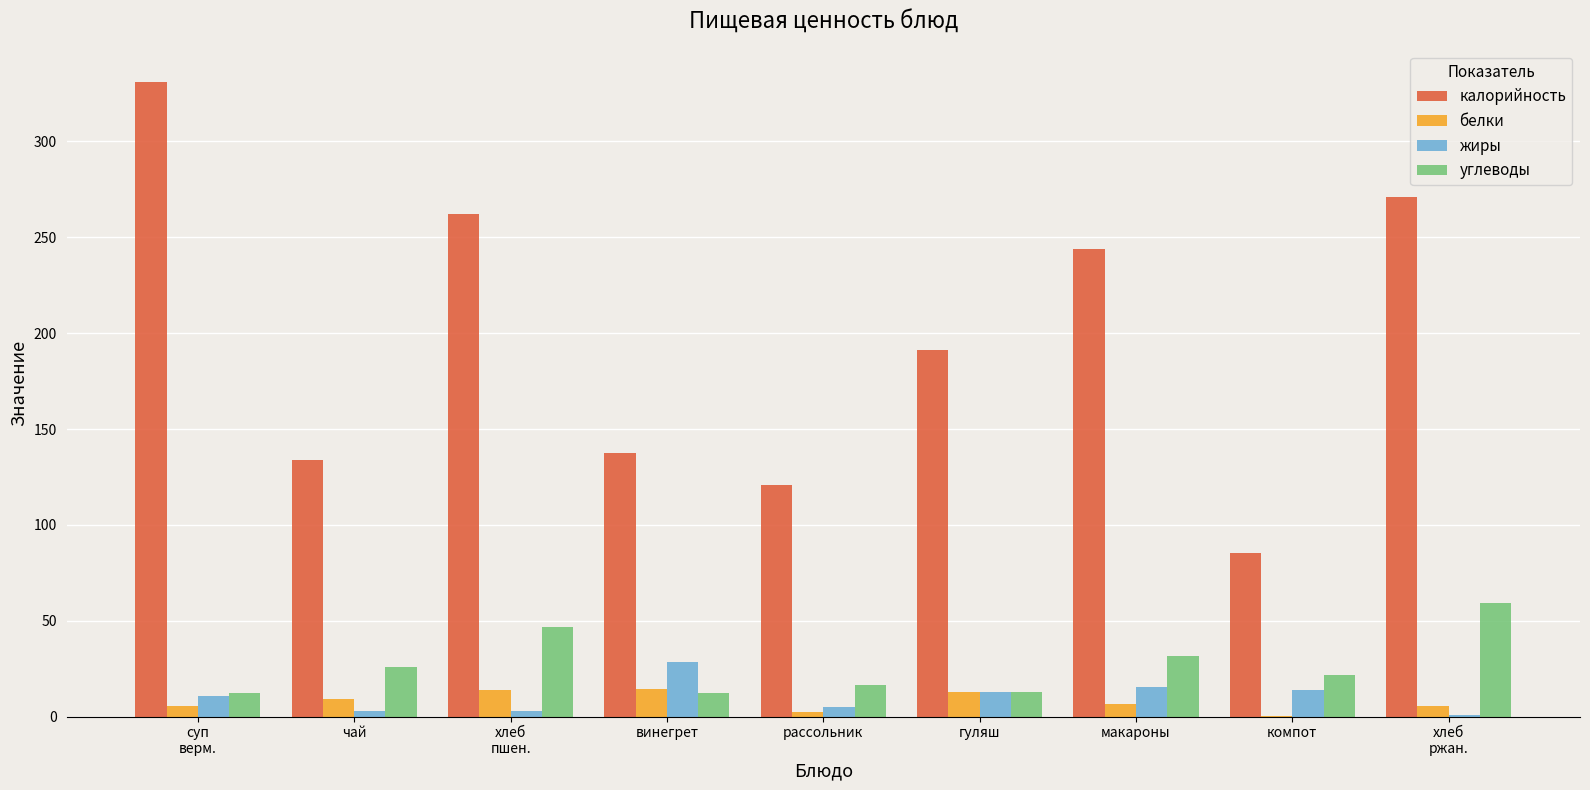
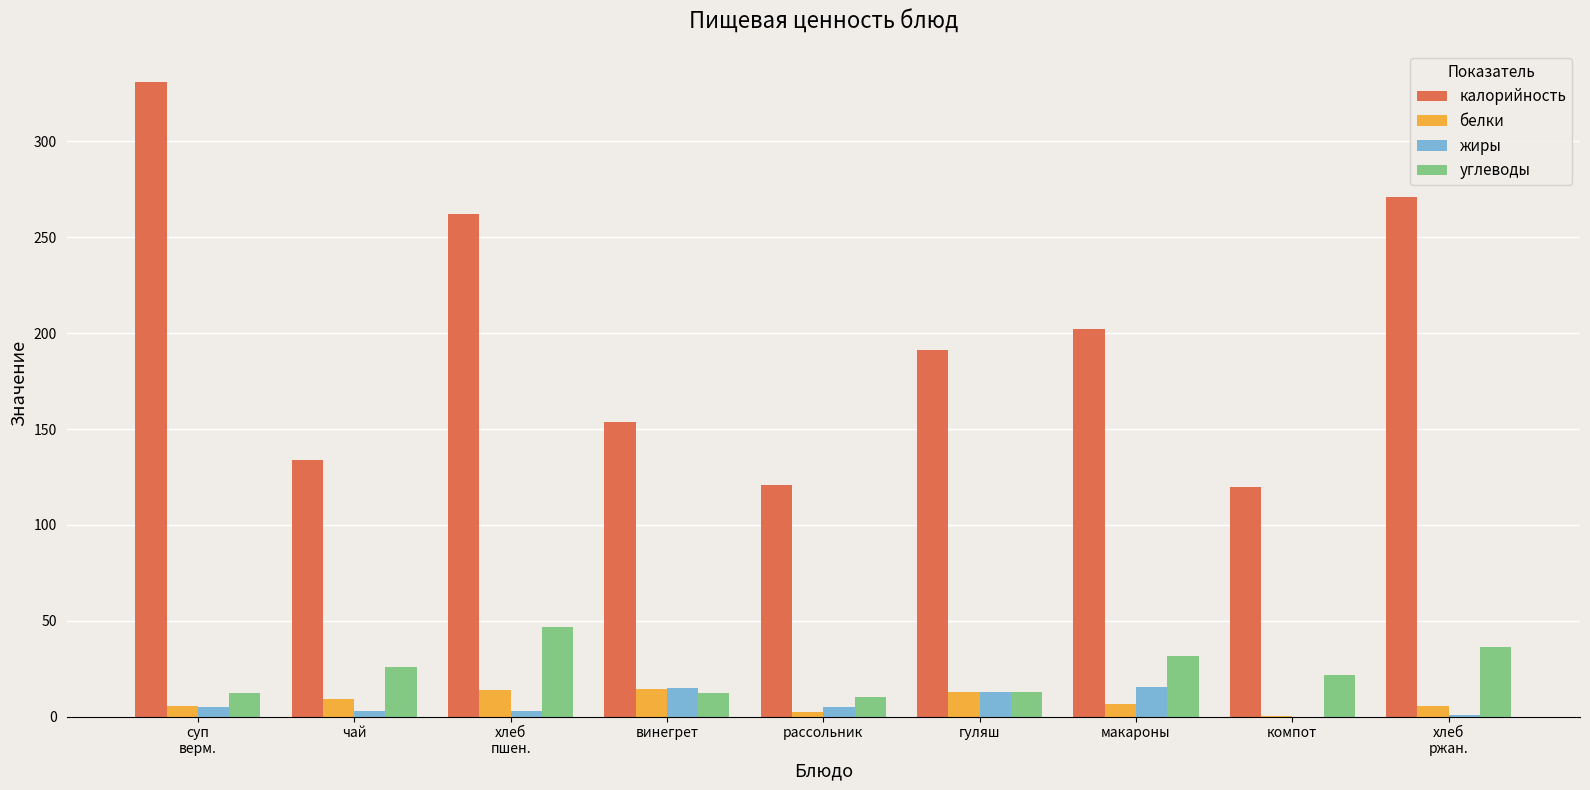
жиры, суп верм.: 11 -> 5
калорийность, винегрет: 138 -> 154
жиры, винегрет: 29 -> 15
углеводы, рассольник: 17 -> 10
калорийность, макароны: 244 -> 202
калорийность, компот: 85 -> 120
жиры, компот: 14 -> 0
углеводы, хлеб ржан.: 59 -> 36
